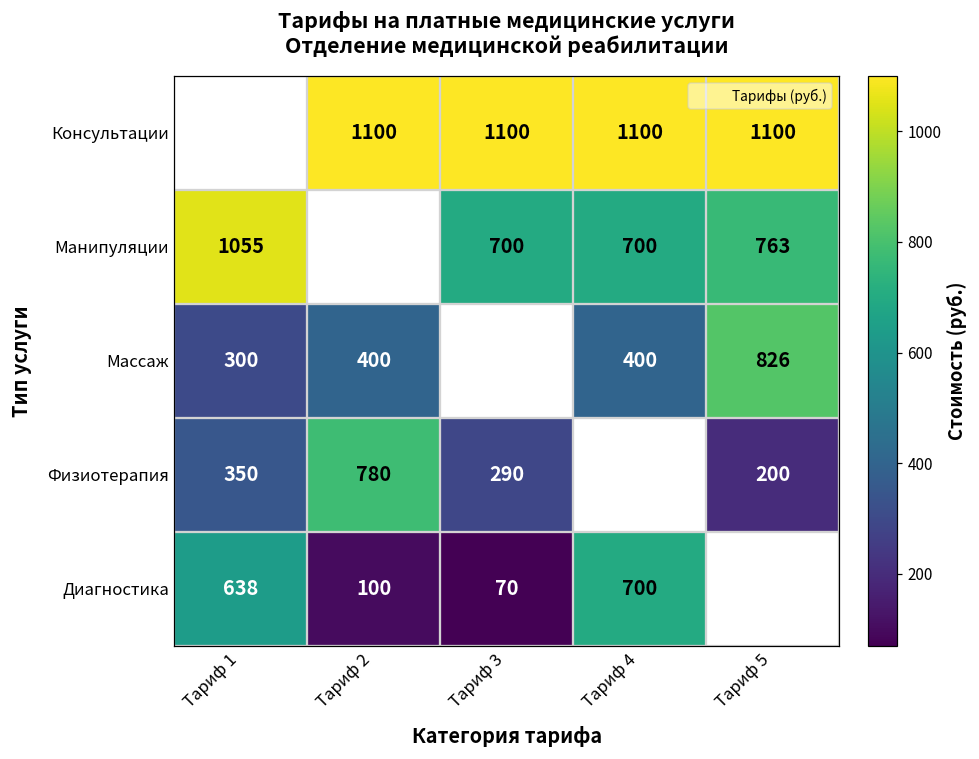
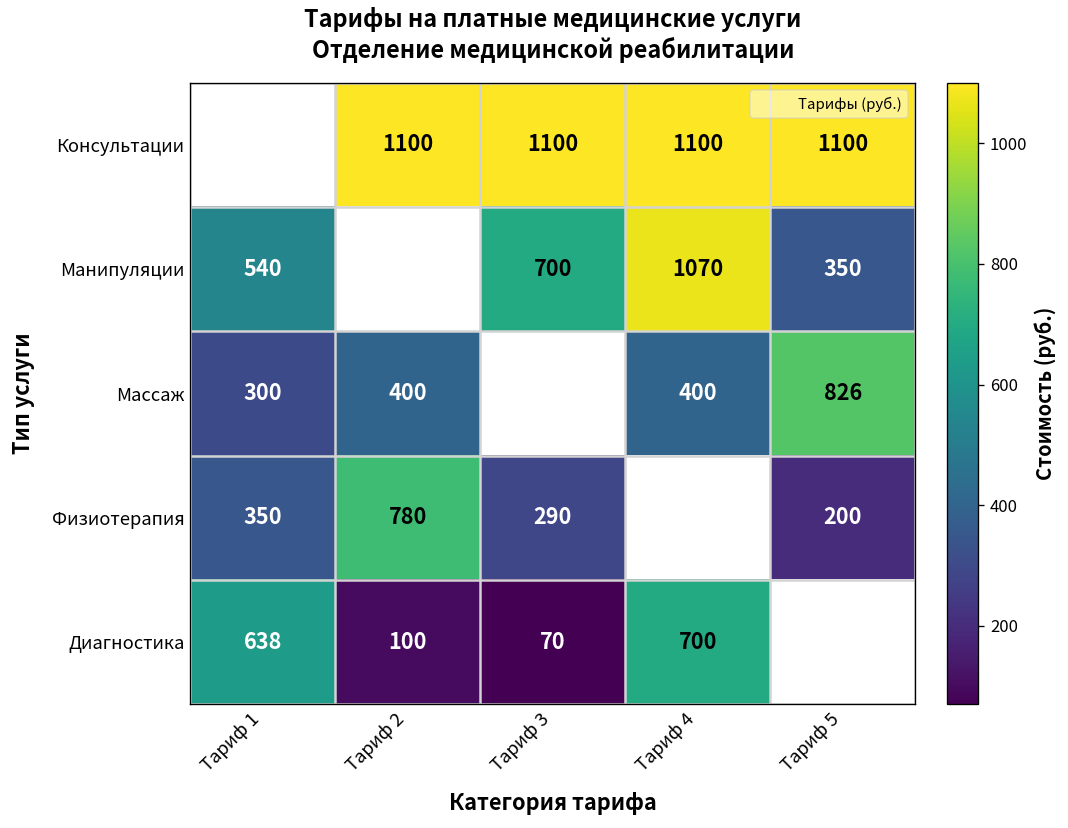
Манипуляции, Тариф 1: 1055 -> 540
Манипуляции, Тариф 4: 700 -> 1070
Манипуляции, Тариф 5: 763 -> 350
